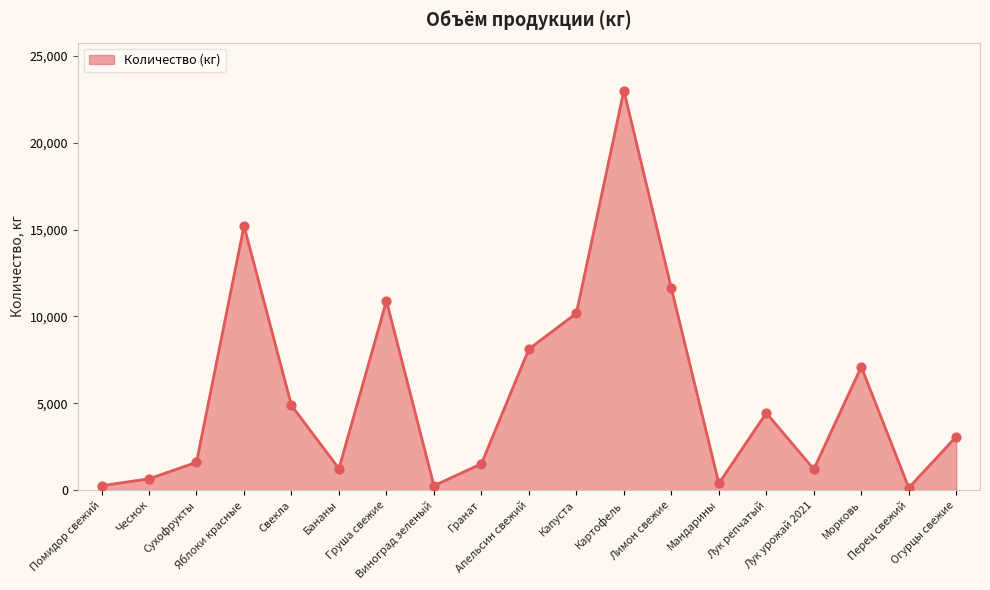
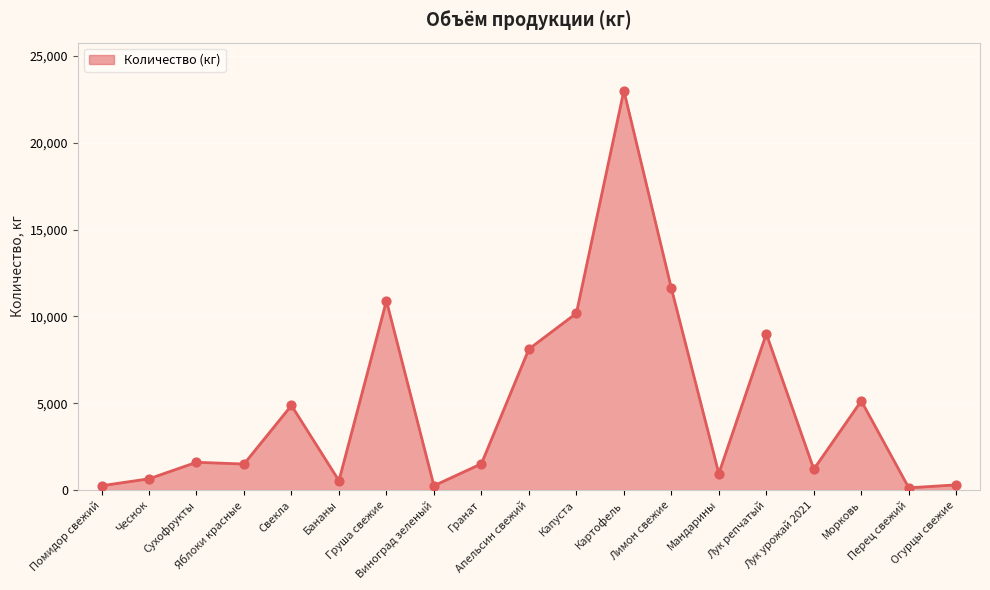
Яблоки красные: 15,200 -> 1,500
Бананы: 1,200 -> 500
Мандарины: 400 -> 1,000
Лук репчатый: 4,400 -> 9,000
Морковь: 7,100 -> 5,100
Огурцы свежие: 3,100 -> 300
